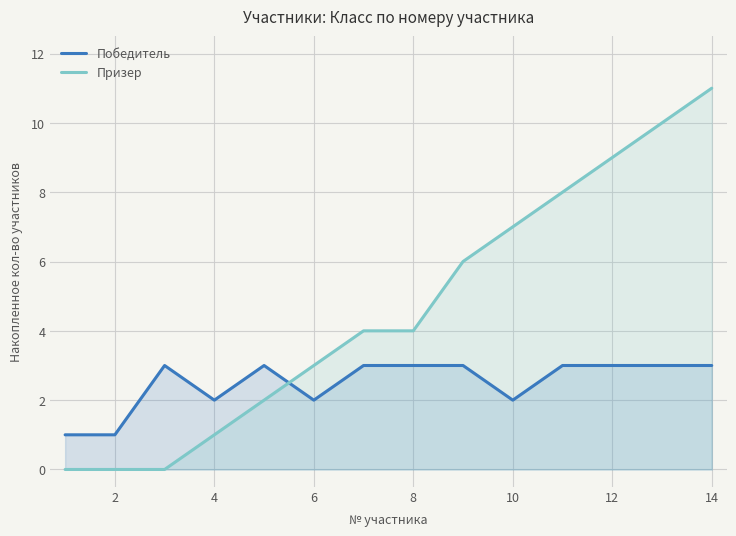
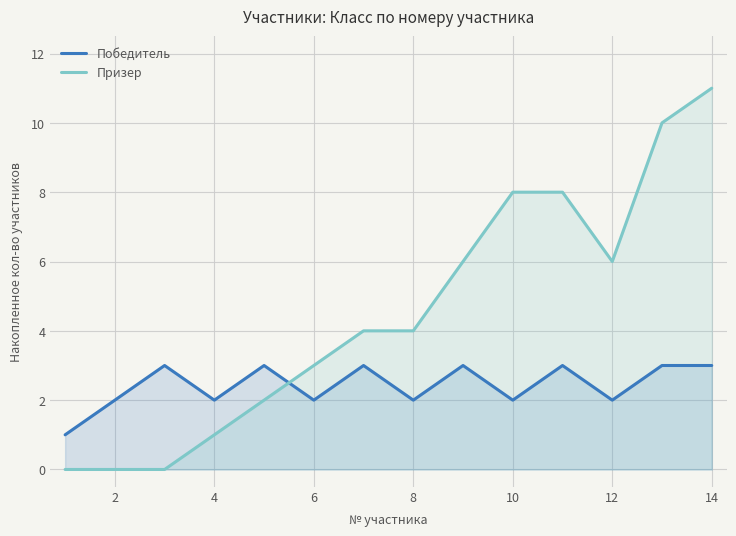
Победитель, 2: 1 -> 2
Победитель, 8: 3 -> 2
Призер, 10: 7 -> 8
Победитель, 12: 3 -> 2
Призер, 12: 9 -> 6
